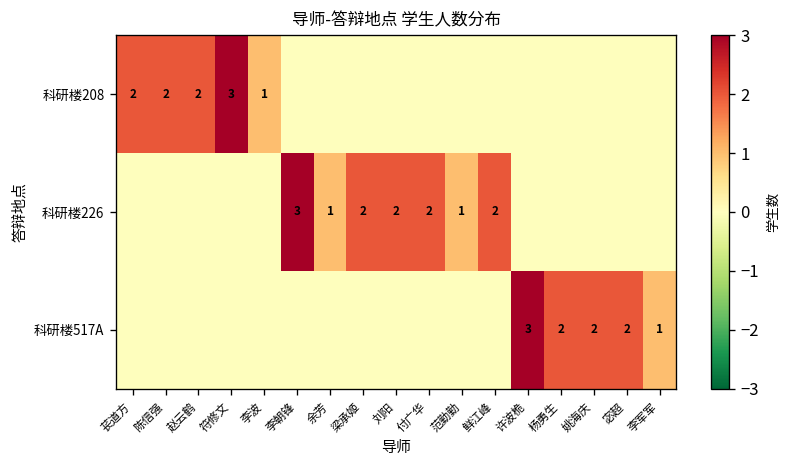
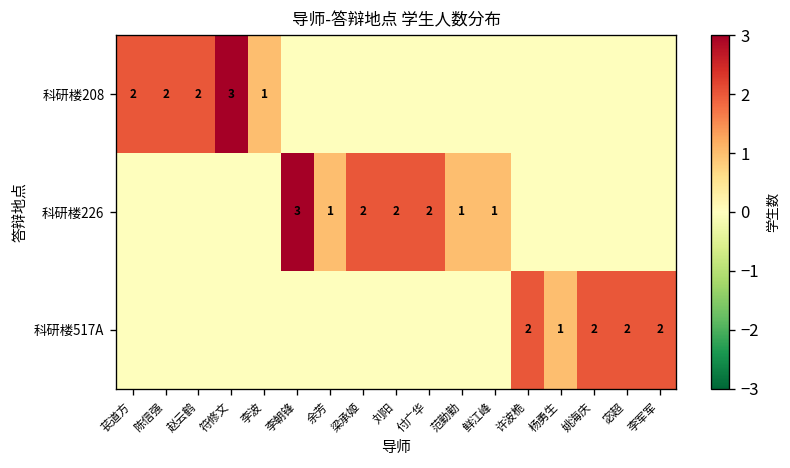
科研楼226, 鲜江峰: 2 -> 1
科研楼517A, 许波桅: 3 -> 2
科研楼517A, 杨勇生: 2 -> 1
科研楼517A, 李军军: 1 -> 2
